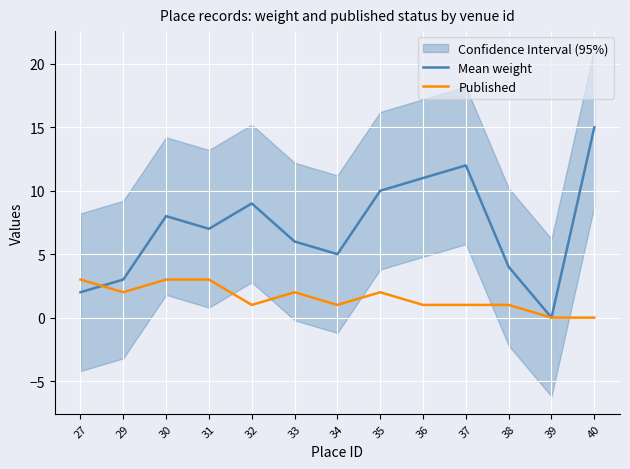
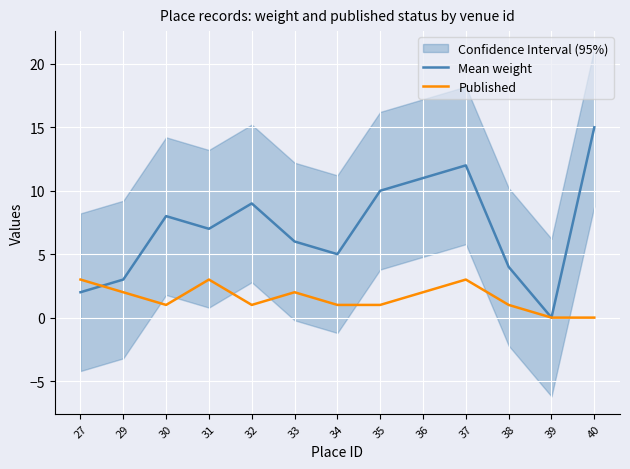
Published, 30: 3 -> 1
Published, 35: 2 -> 1
Published, 36: 1 -> 2
Published, 37: 1 -> 3
